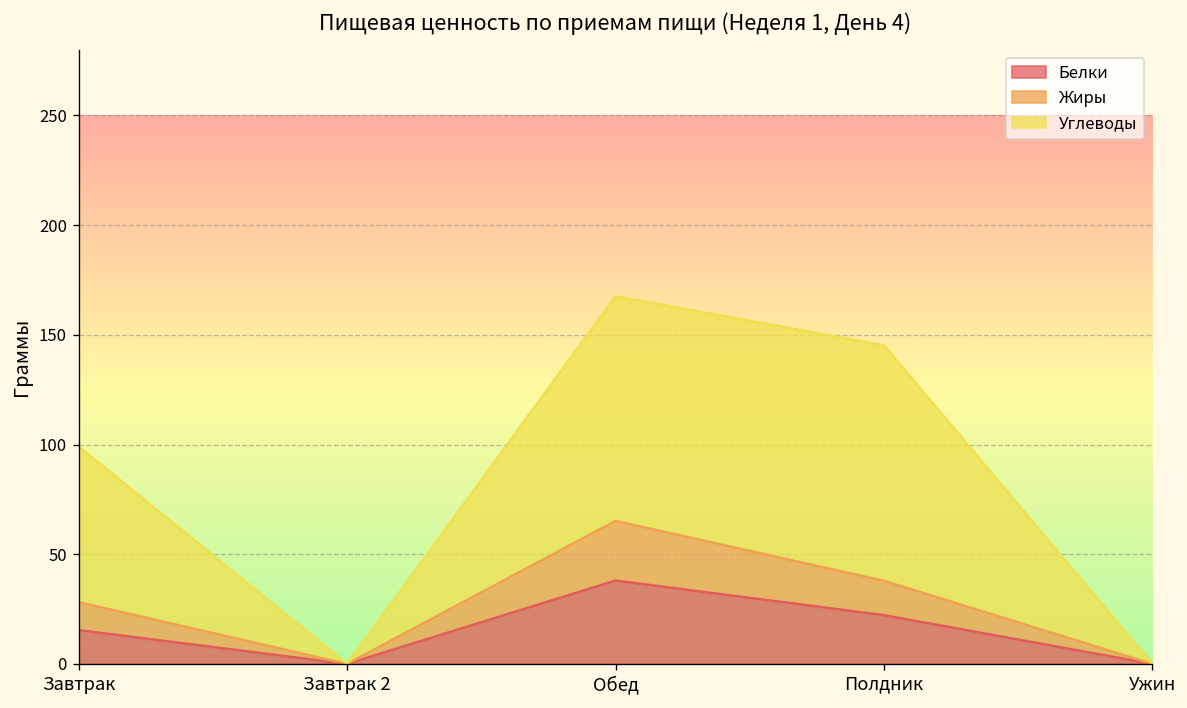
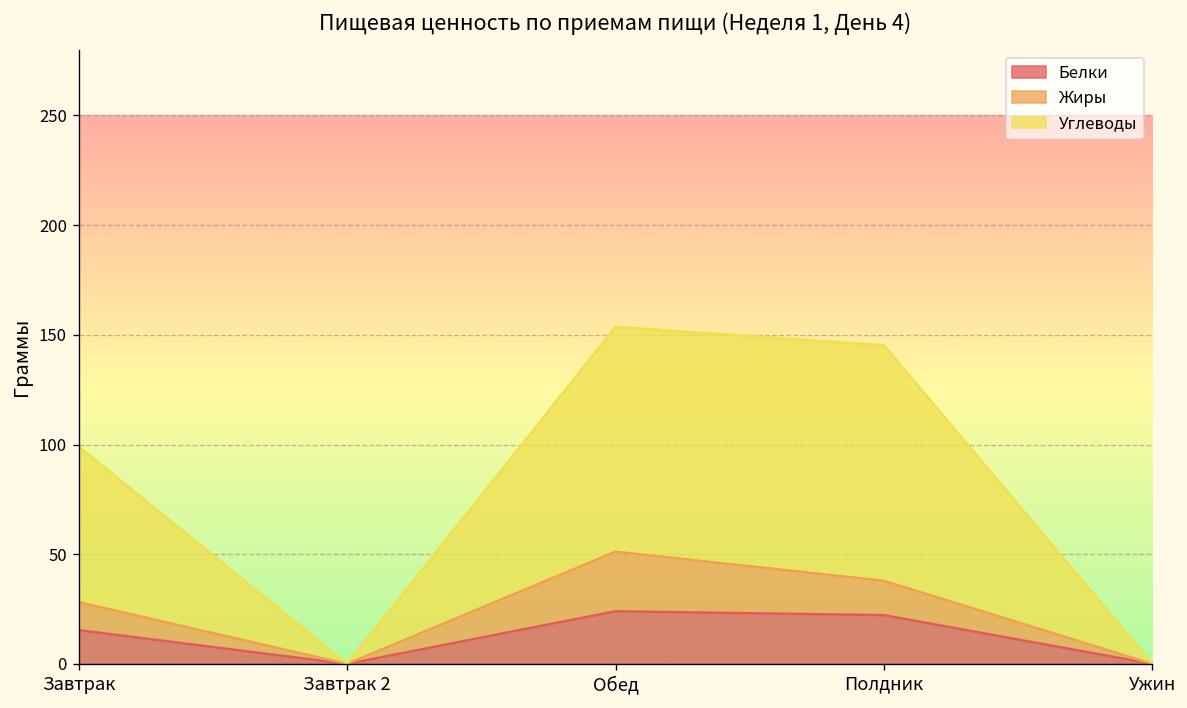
Белки, Обед: 38 -> 24
